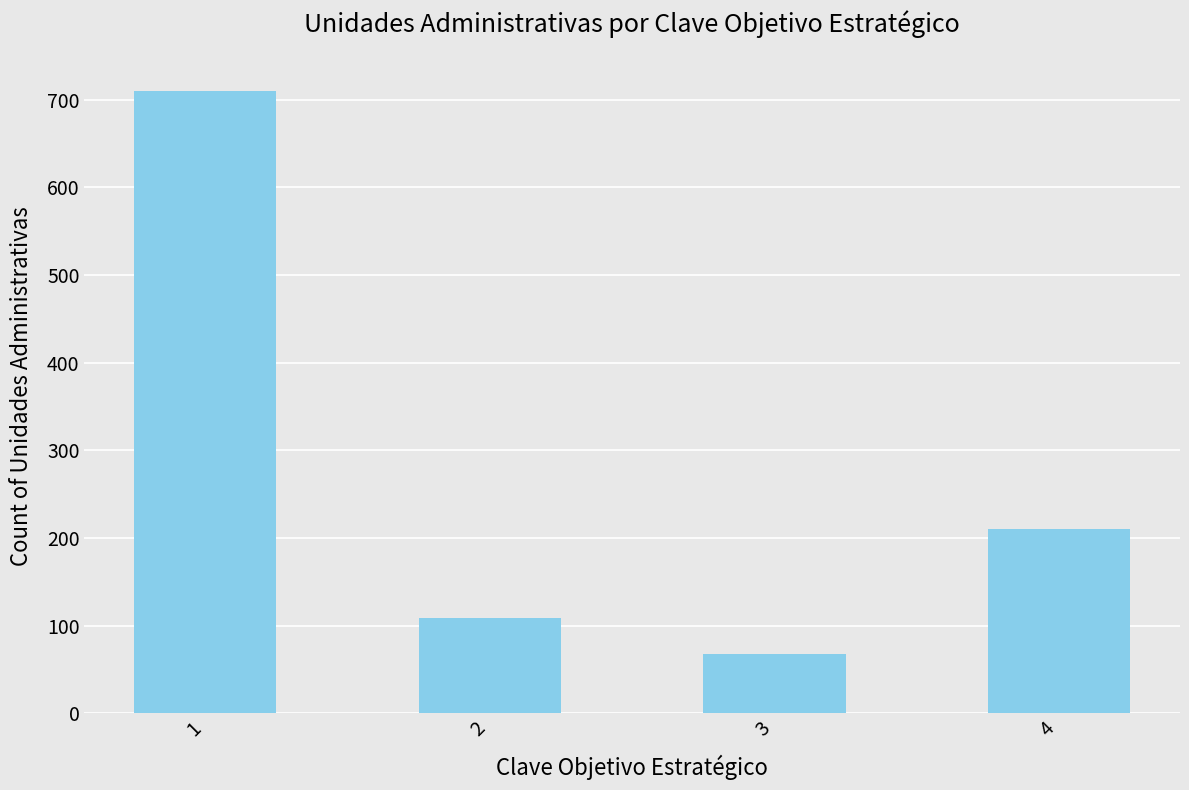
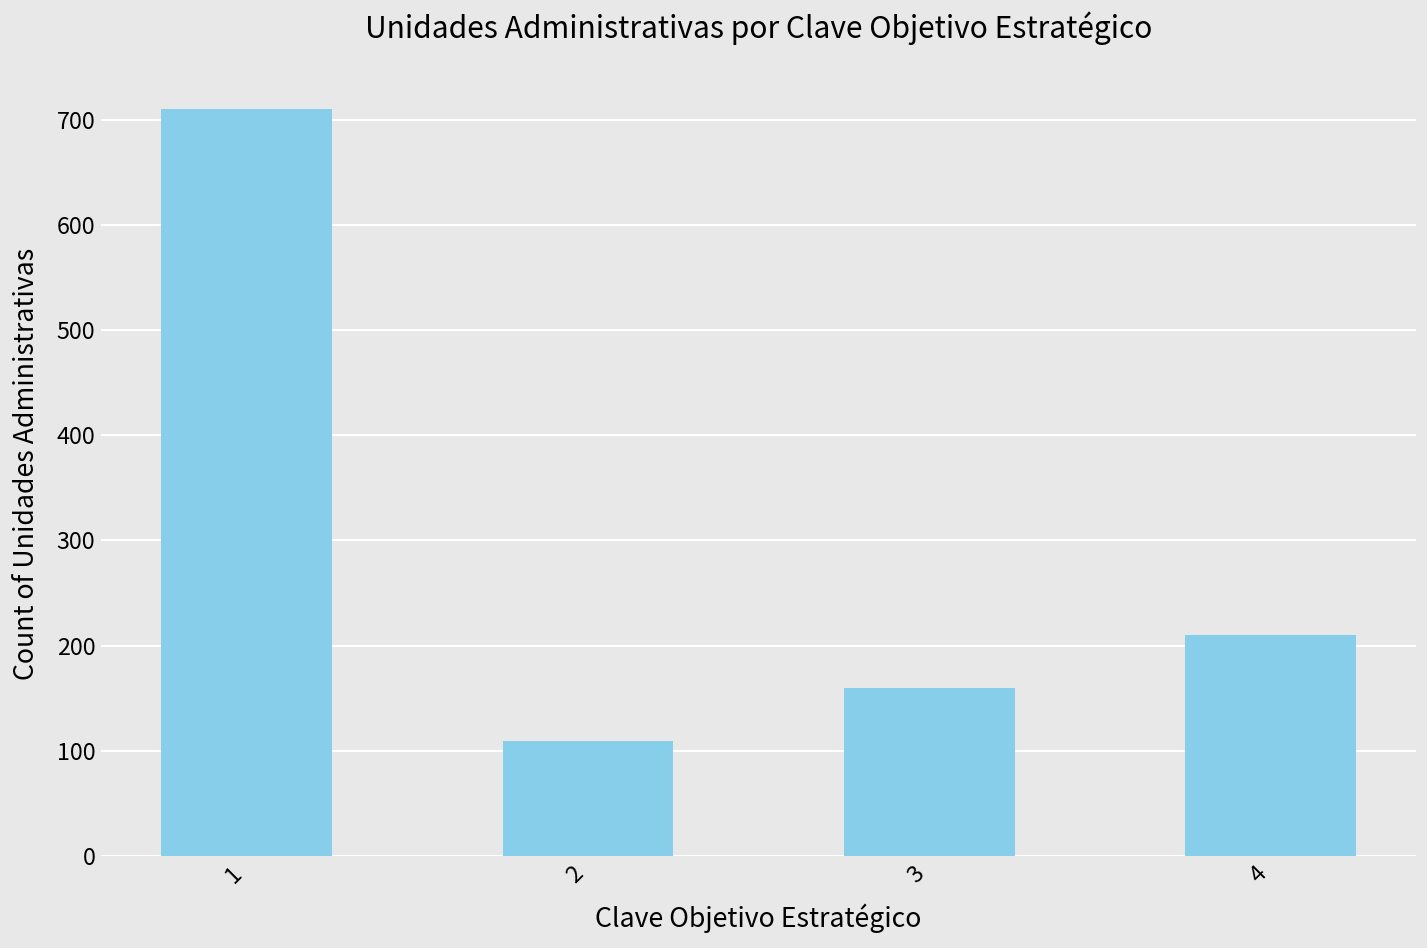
3: 70 -> 160
